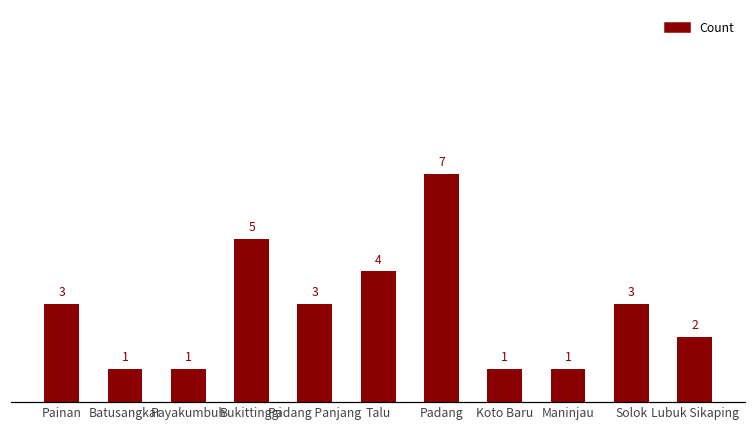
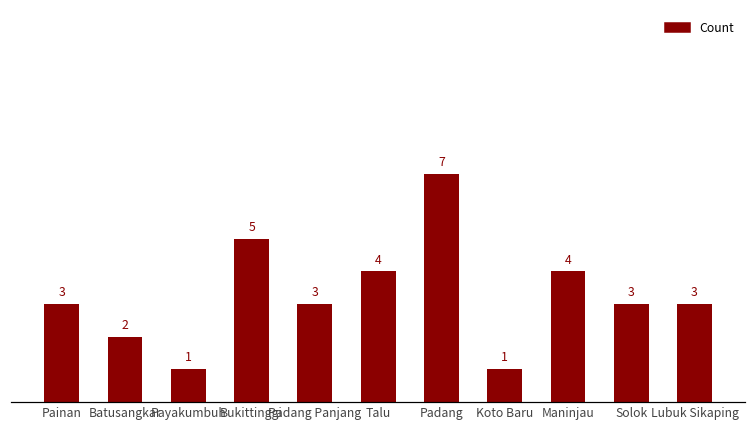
Batusangkar: 1 -> 2
Maninjau: 1 -> 4
Lubuk Sikaping: 2 -> 3
